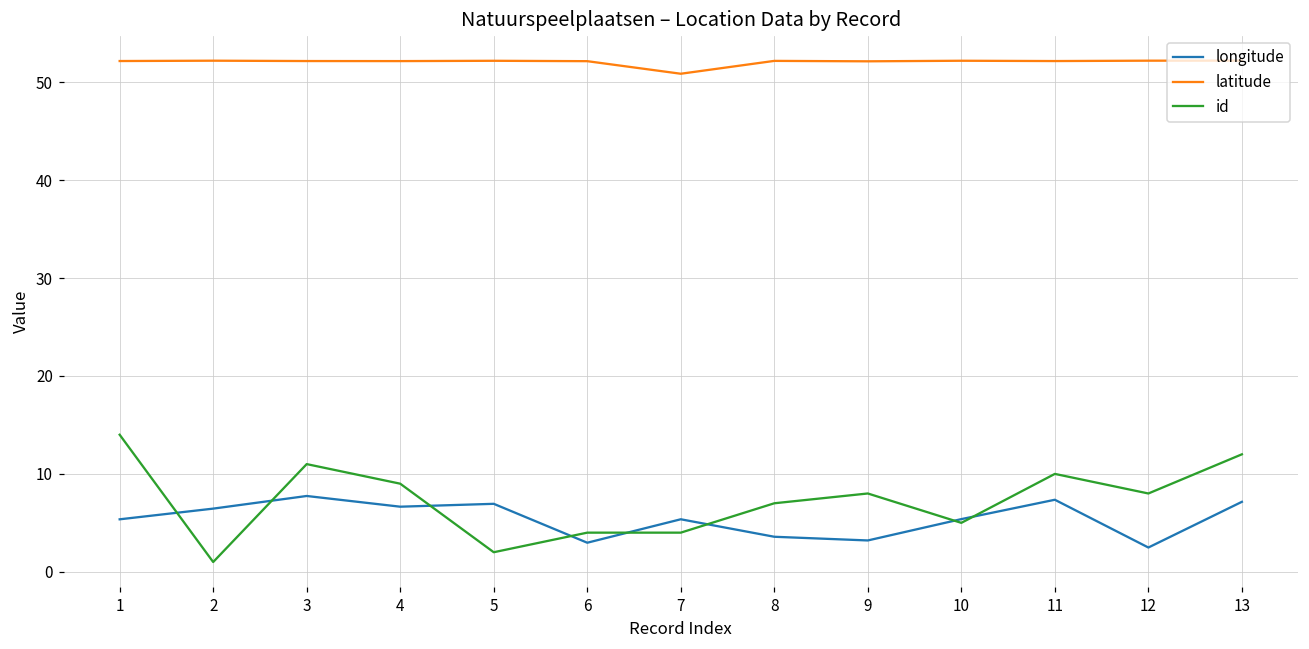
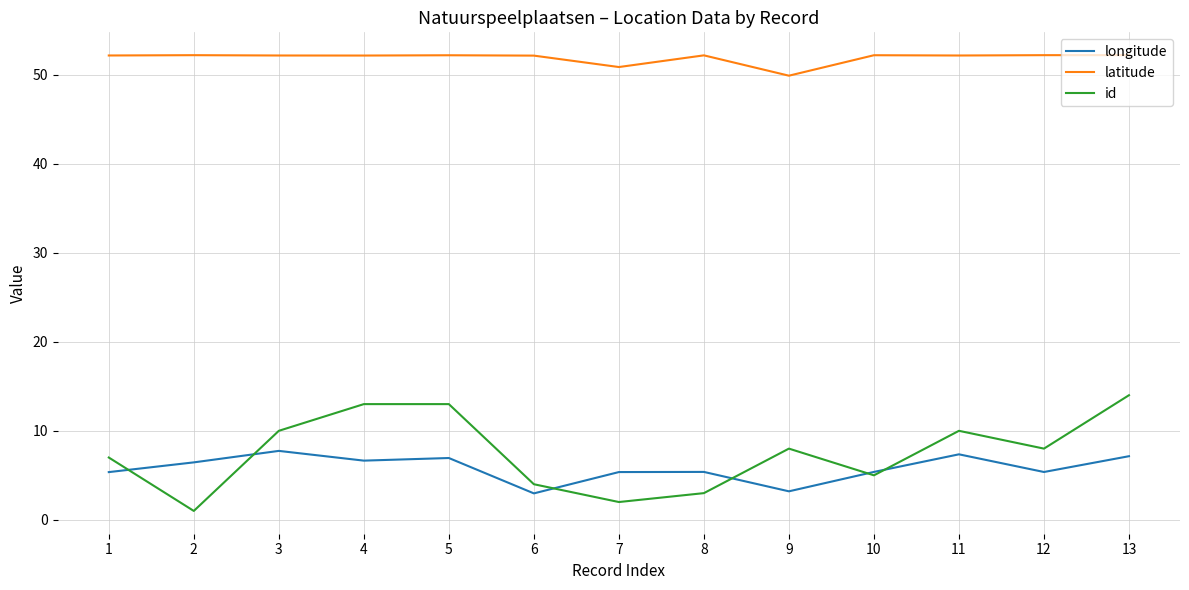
id, 1: 14 -> 7
id, 3: 11 -> 10
id, 4: 9 -> 13
id, 5: 2 -> 13
id, 7: 4 -> 2
longitude, 8: 4 -> 5
id, 8: 7 -> 3
latitude, 9: 52 -> 50
longitude, 12: 2 -> 5
id, 13: 12 -> 14
